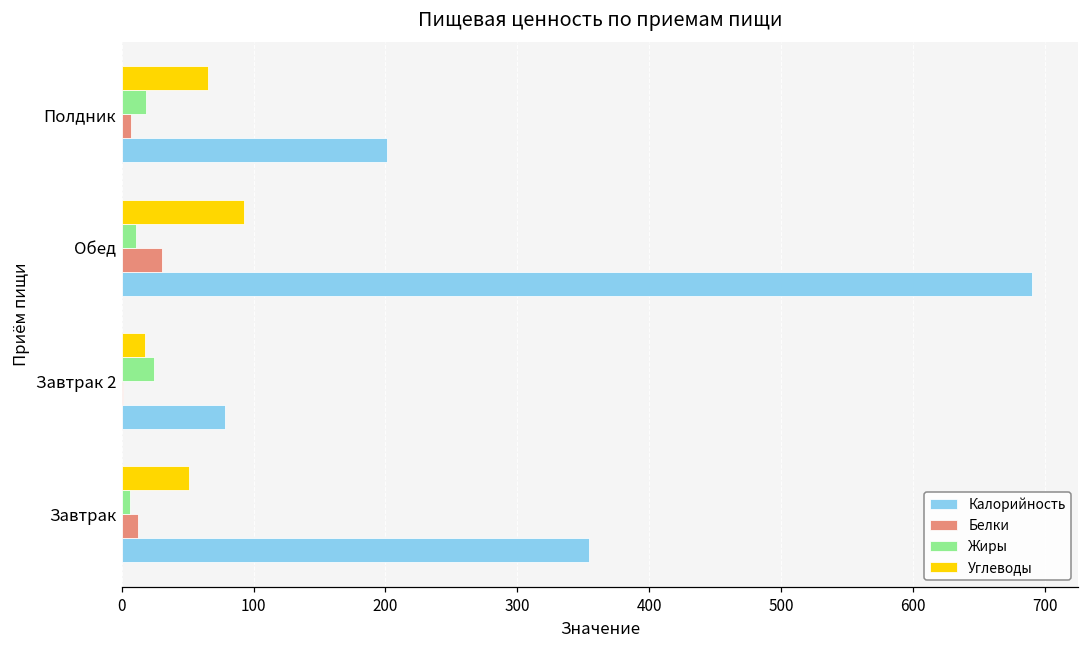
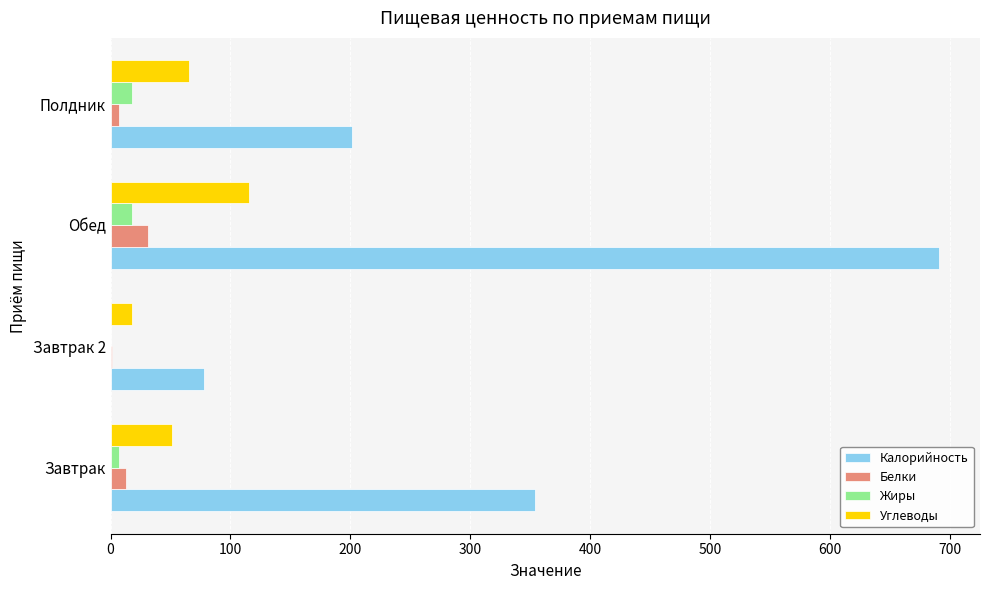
Углеводы, Обед: 93 -> 115
Жиры, Обед: 11 -> 18
Жиры, Завтрак 2: 24 -> 0
